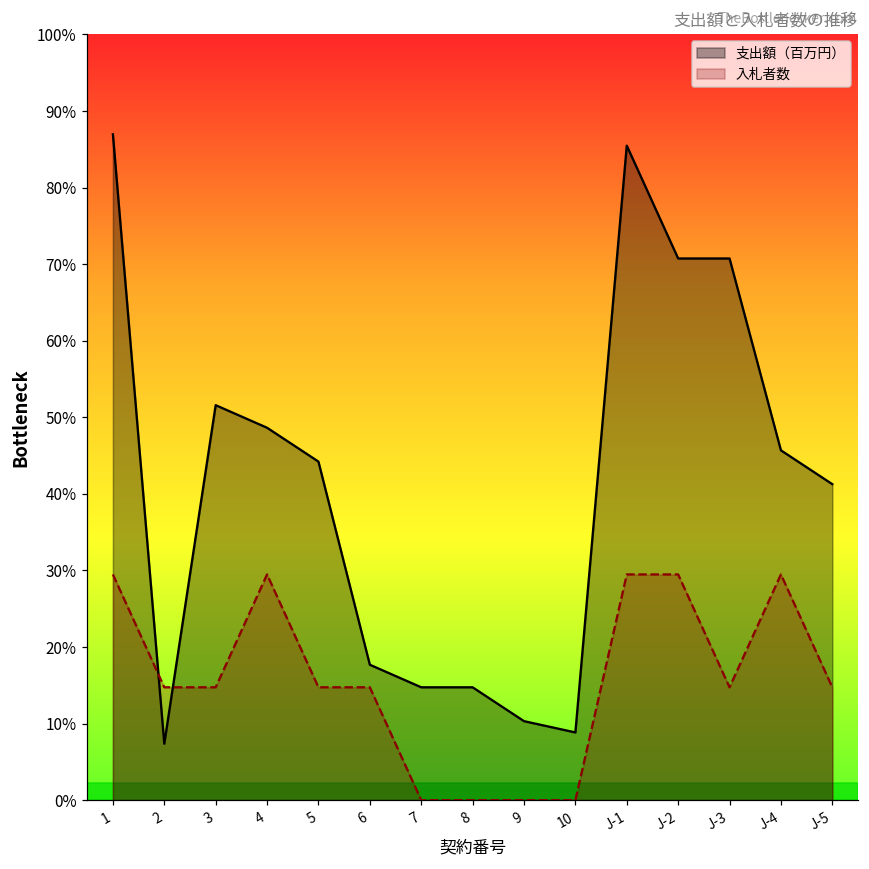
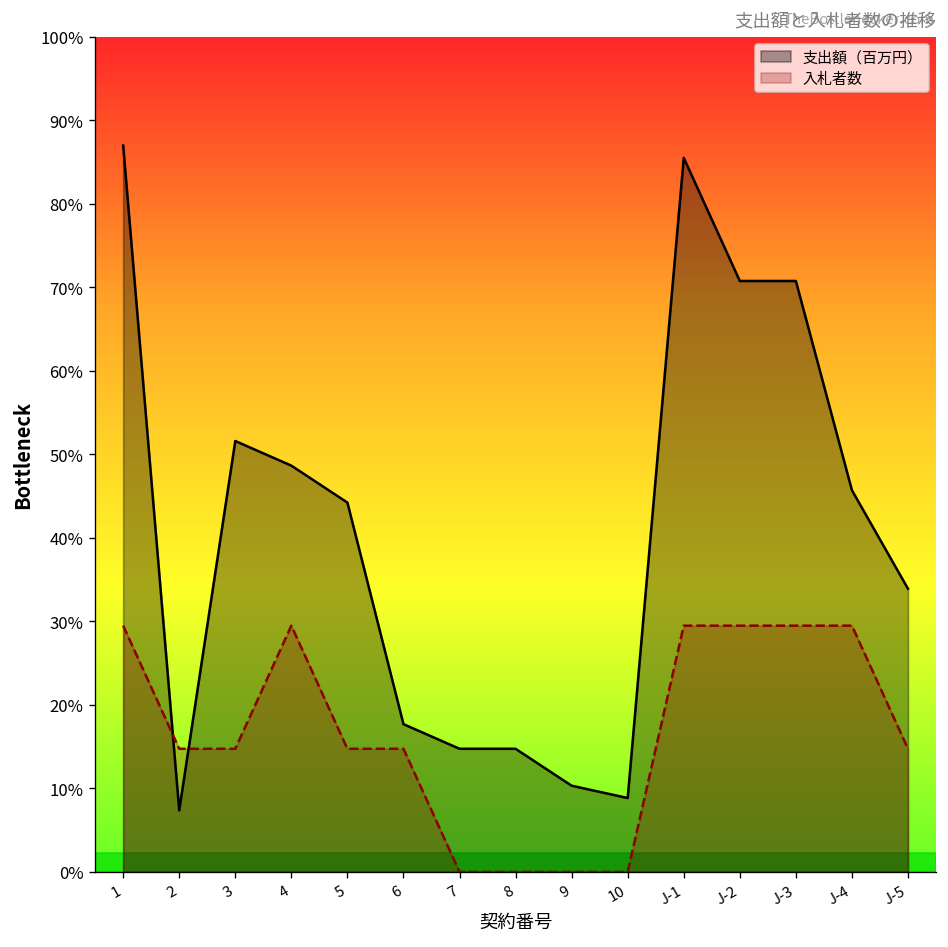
入札者数, J-3: 15% -> 29%
支出額（百万円）, J-5: 41% -> 34%
